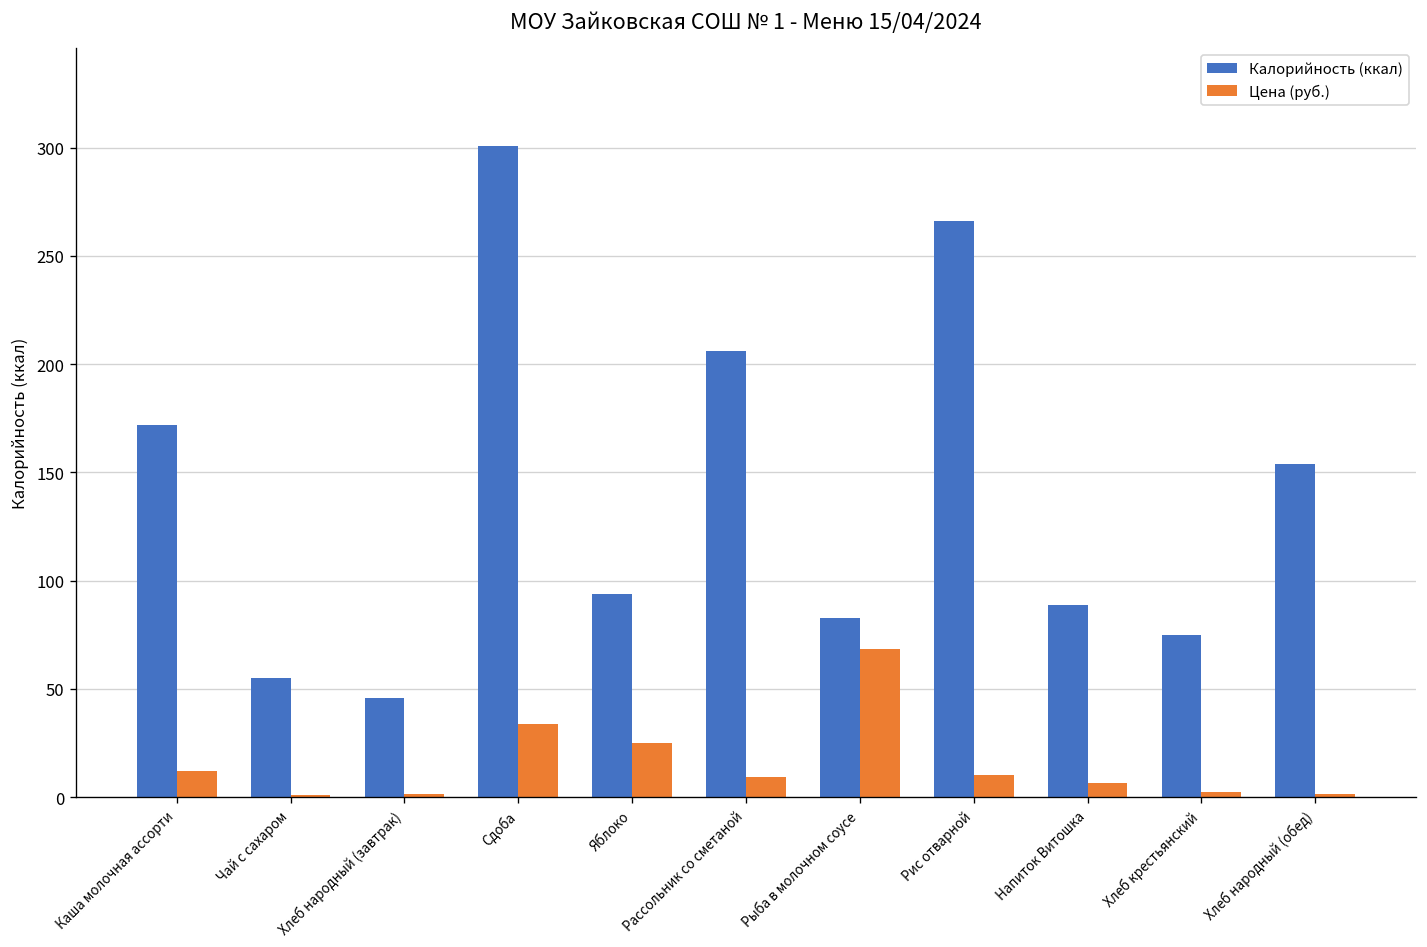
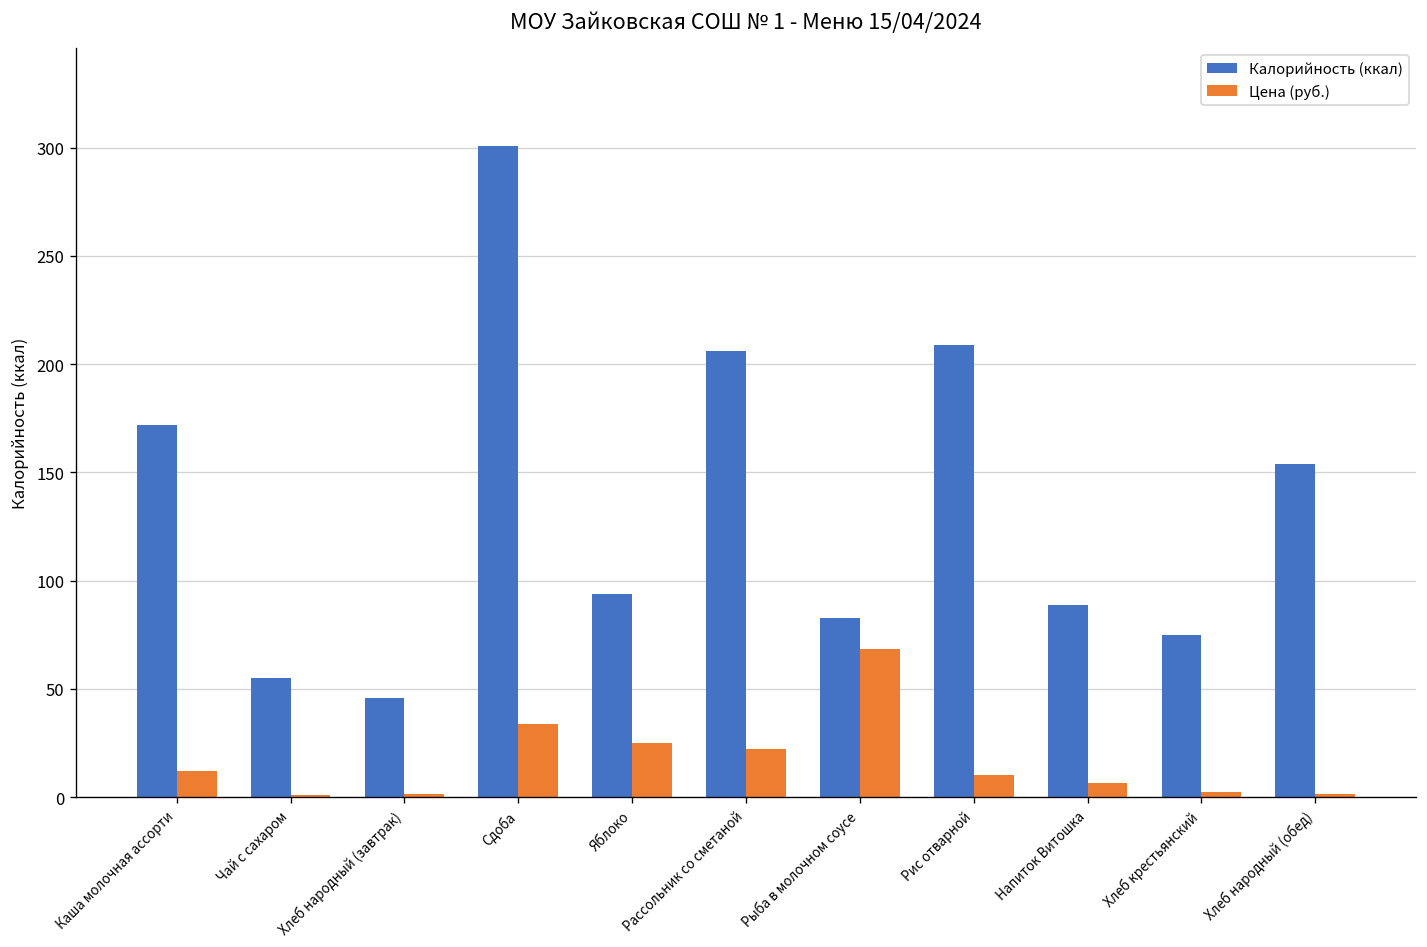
Цена (руб.), Рассольник со сметаной: 9 -> 22
Калорийность (ккал), Рис отварной: 266 -> 209
